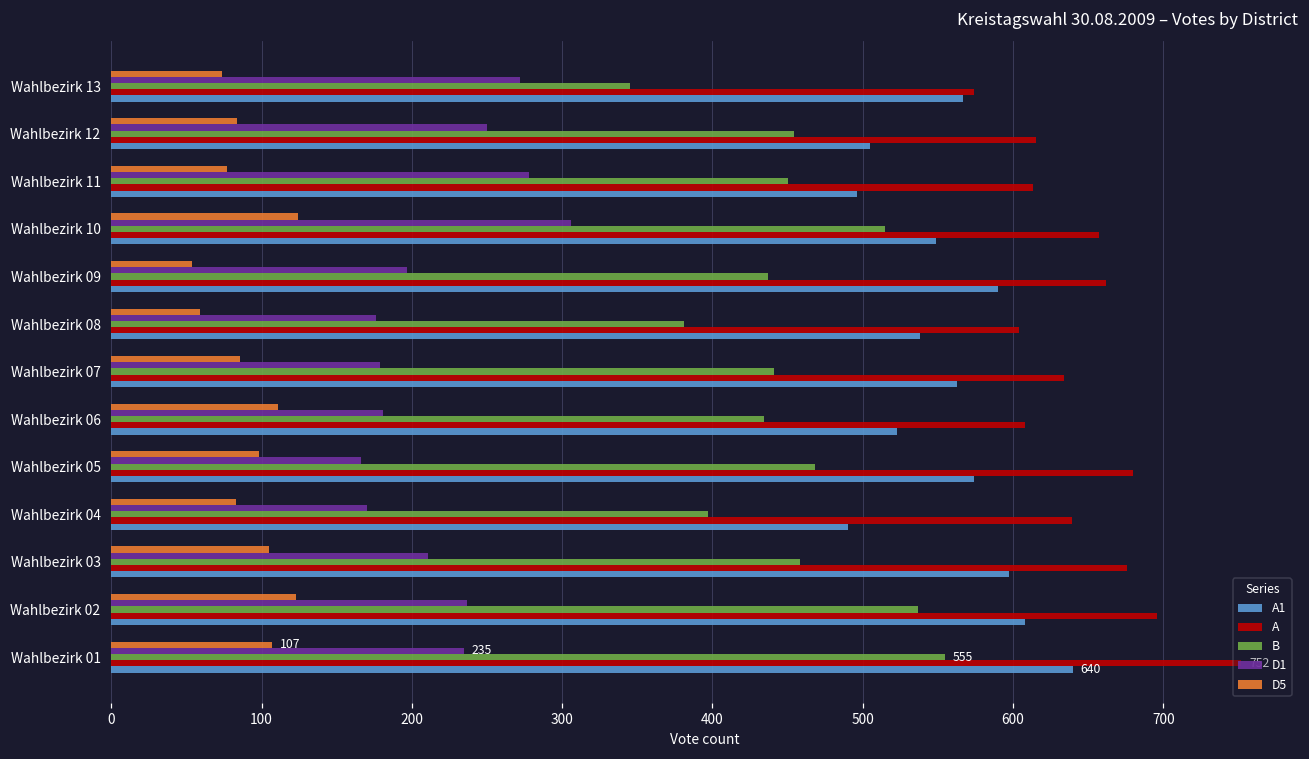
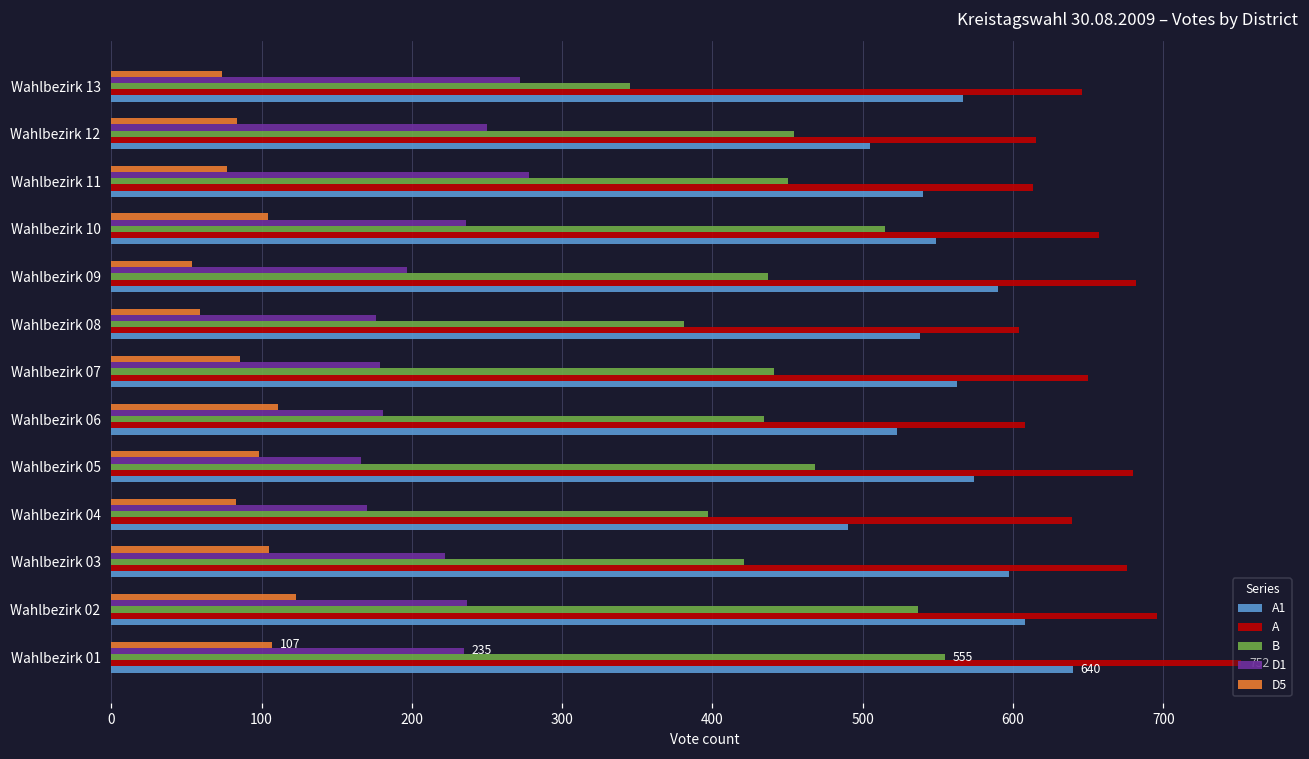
A, Wahlbezirk 13: 574 -> 646
A1, Wahlbezirk 11: 496 -> 540
D5, Wahlbezirk 10: 124 -> 104
D1, Wahlbezirk 10: 306 -> 236
A, Wahlbezirk 09: 662 -> 682
A, Wahlbezirk 07: 634 -> 650
D1, Wahlbezirk 03: 211 -> 222
B, Wahlbezirk 03: 458 -> 421
